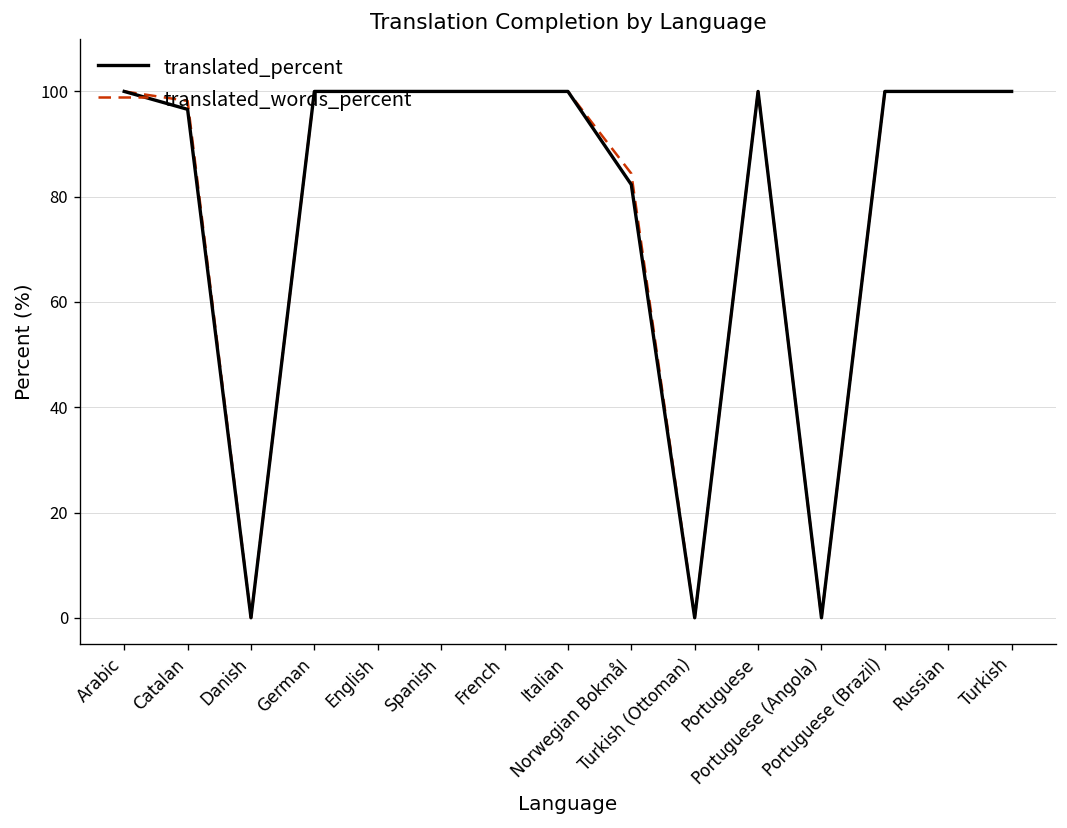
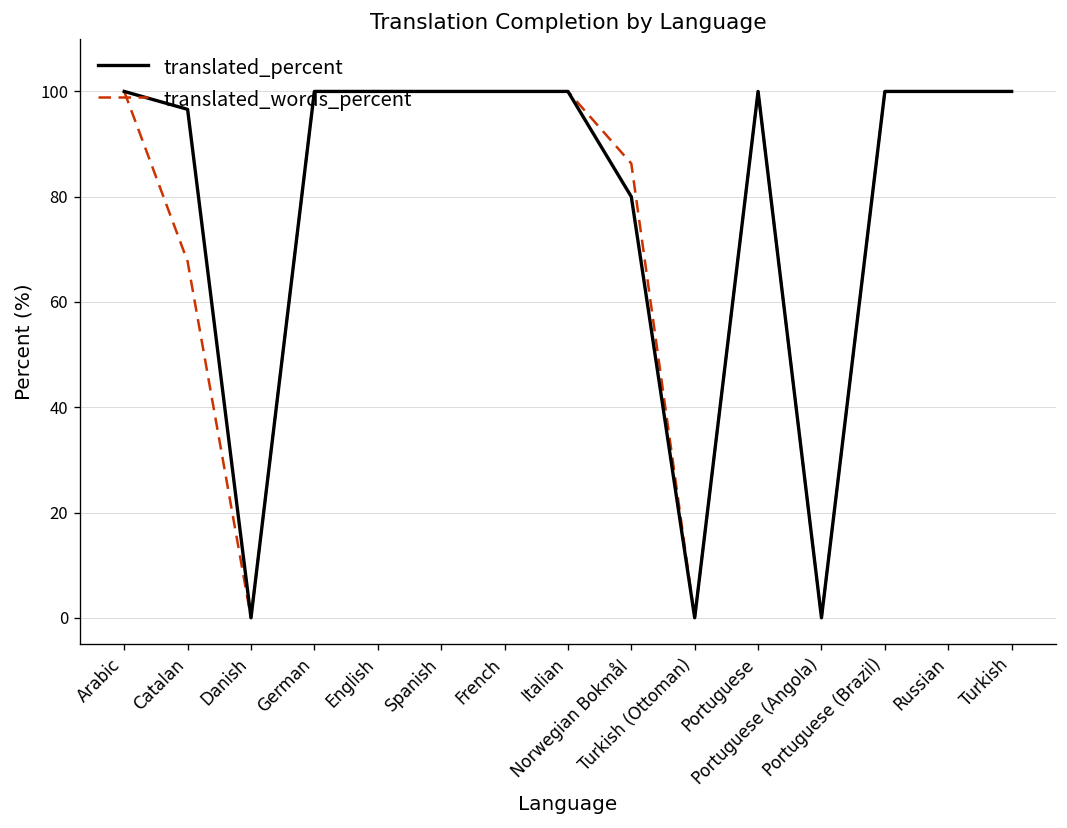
translated_words_percent, Catalan: 98 -> 68
translated_percent, Norwegian Bokmål: 82 -> 80
translated_words_percent, Norwegian Bokmål: 84 -> 86
